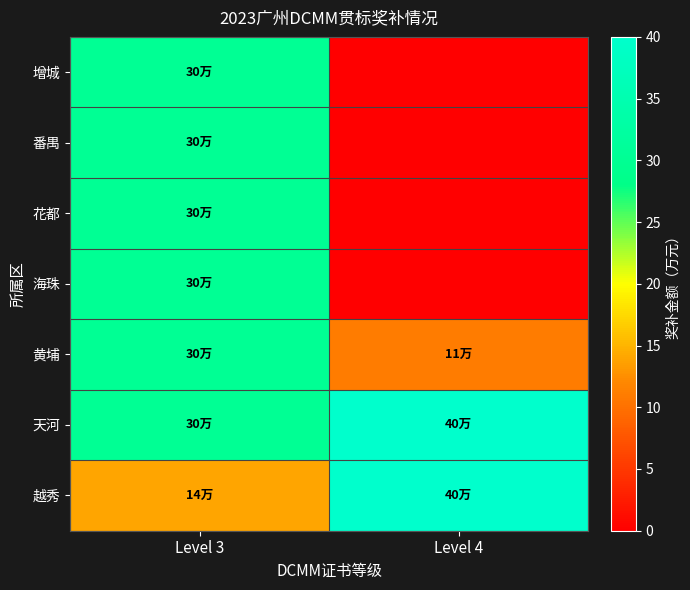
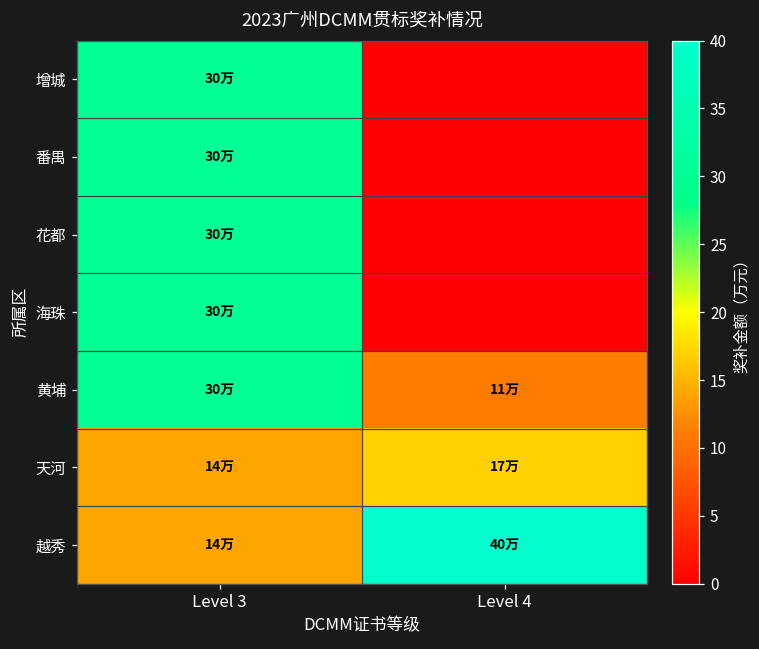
天河, Level 3: 30万 -> 14万
天河, Level 4: 40万 -> 17万
